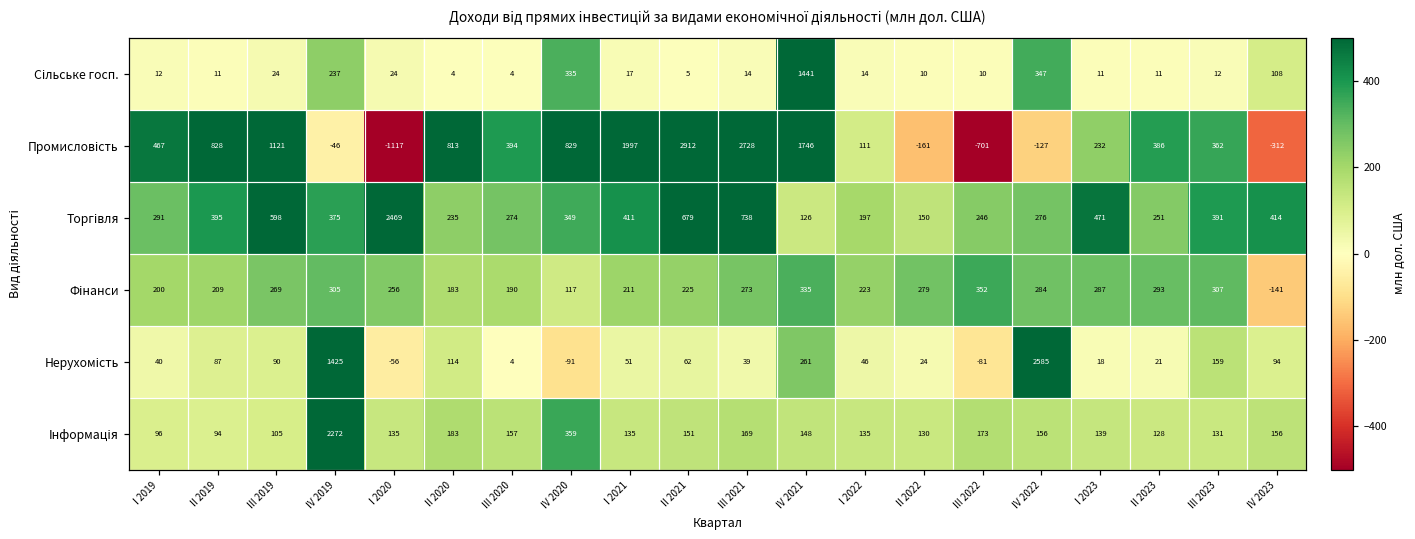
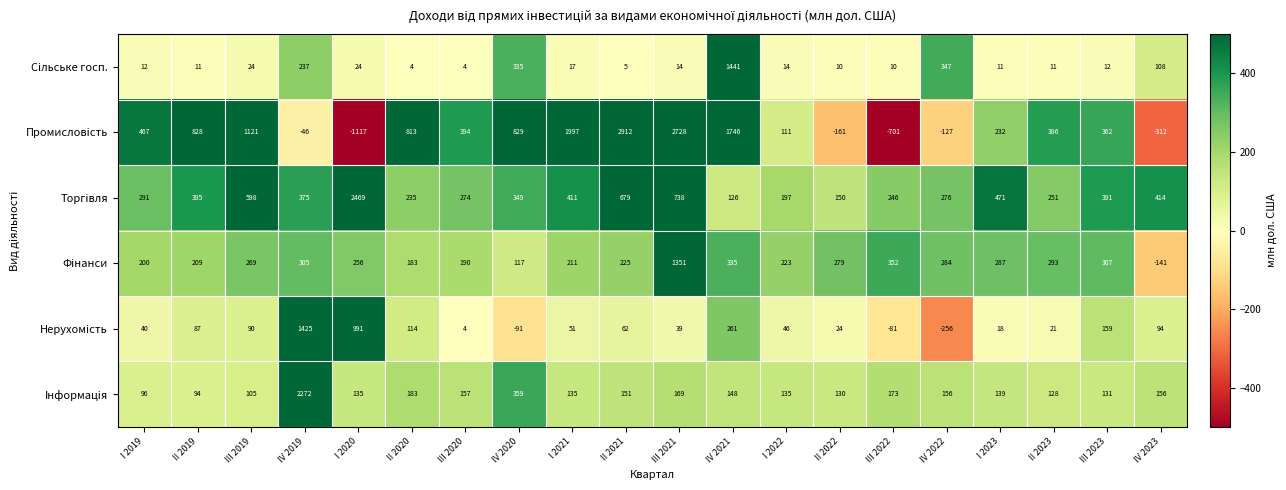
Фінанси, III 2021: 273 -> 1351
Нерухомість, I 2020: -56 -> 991
Нерухомість, IV 2022: 2585 -> -256
